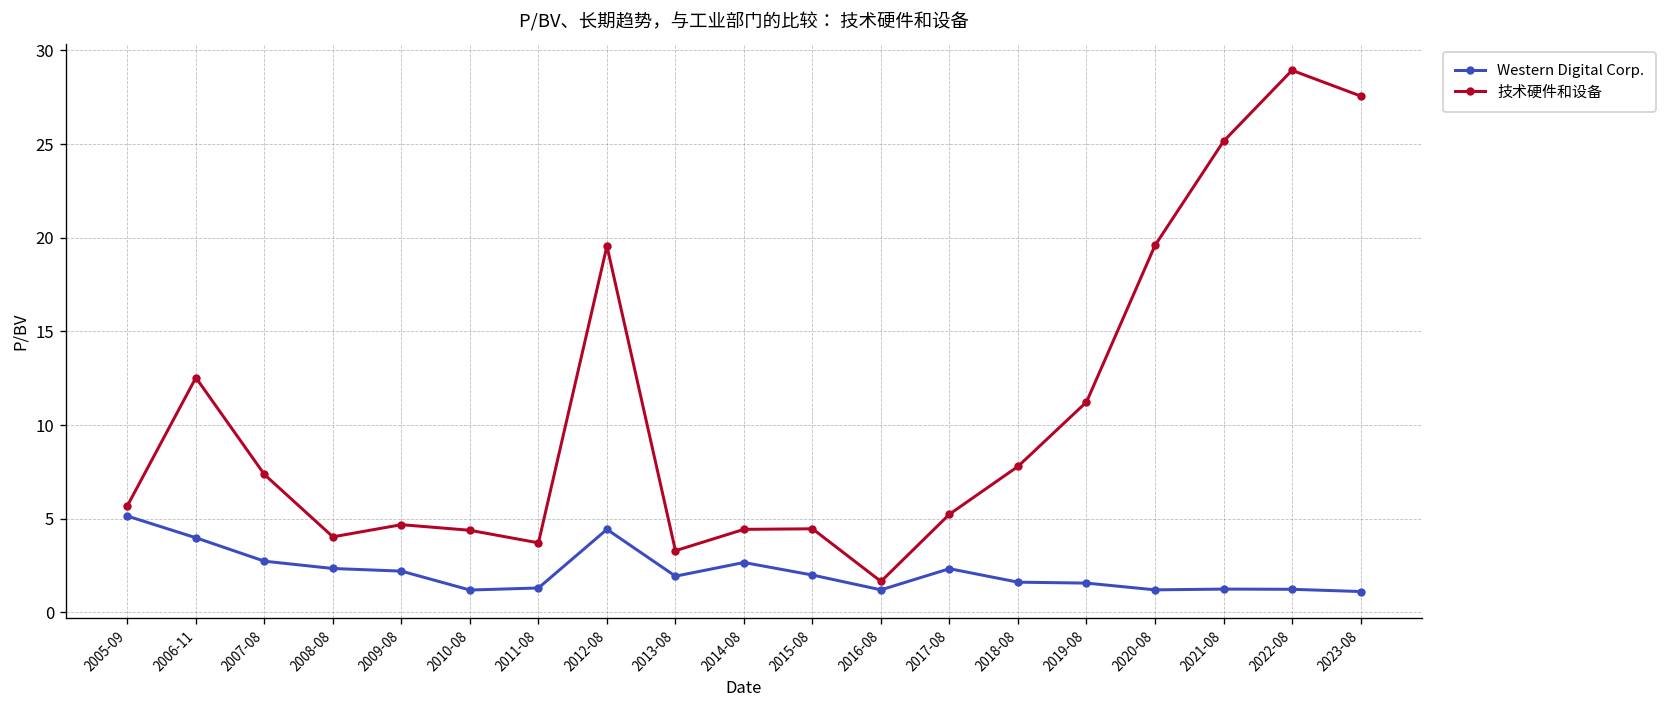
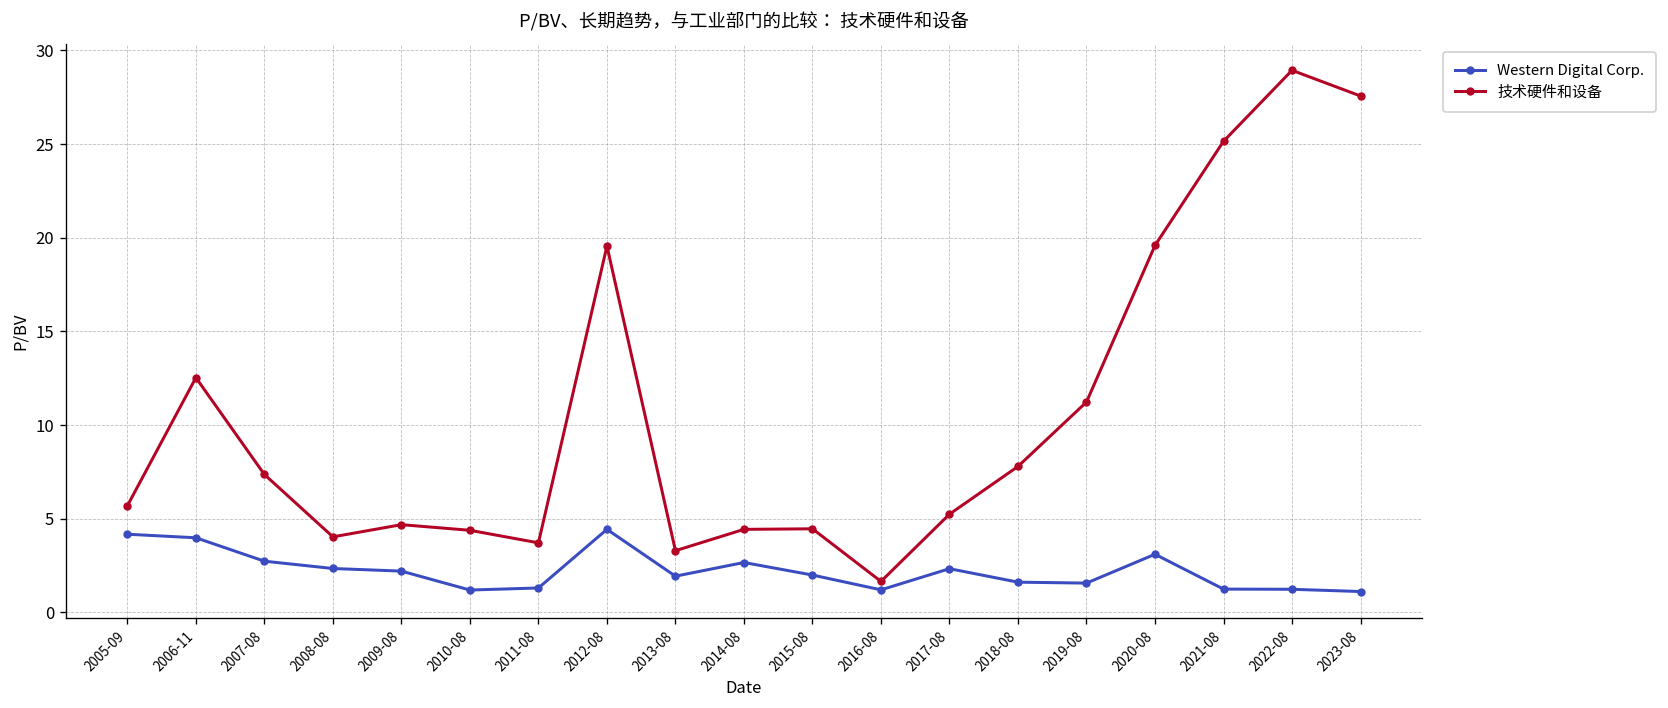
Western Digital Corp., 2005-09: 5.1 -> 4.2
Western Digital Corp., 2020-08: 1.2 -> 3.1
